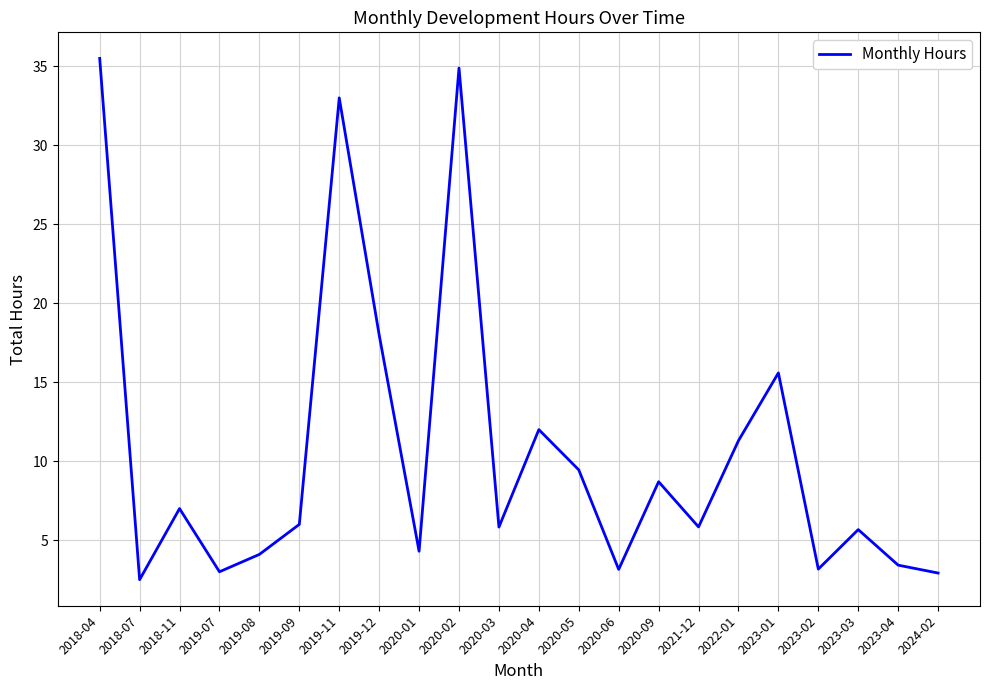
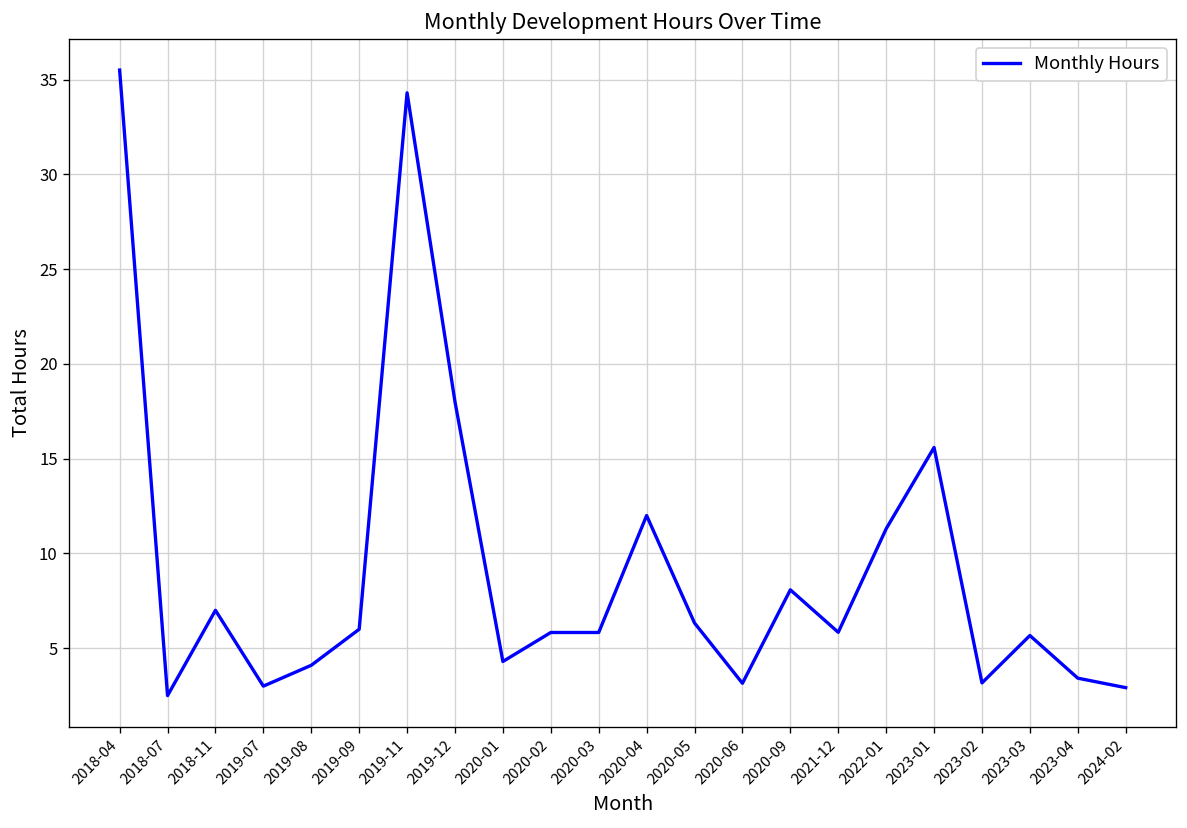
2019-11: 33.0 -> 34.3
2020-02: 34.9 -> 5.8
2020-05: 9.5 -> 6.3
2020-09: 8.7 -> 8.1
